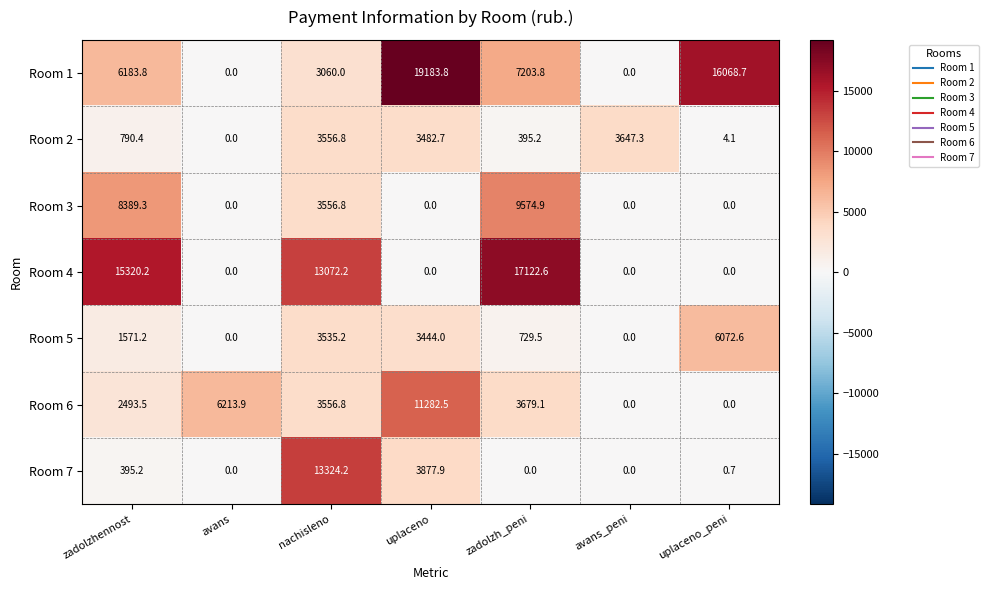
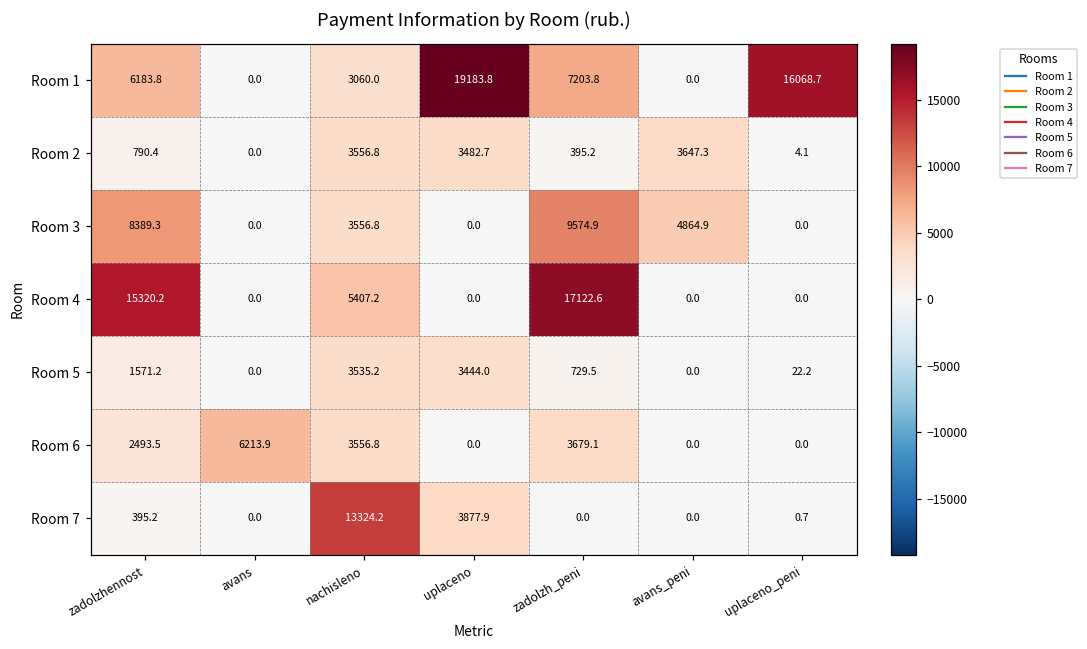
Room 3, avans_peni: 0.0 -> 4864.9
Room 4, nachisleno: 13072.2 -> 5407.2
Room 5, uplaceno_peni: 6072.6 -> 22.2
Room 6, uplaceno: 11282.5 -> 0.0
